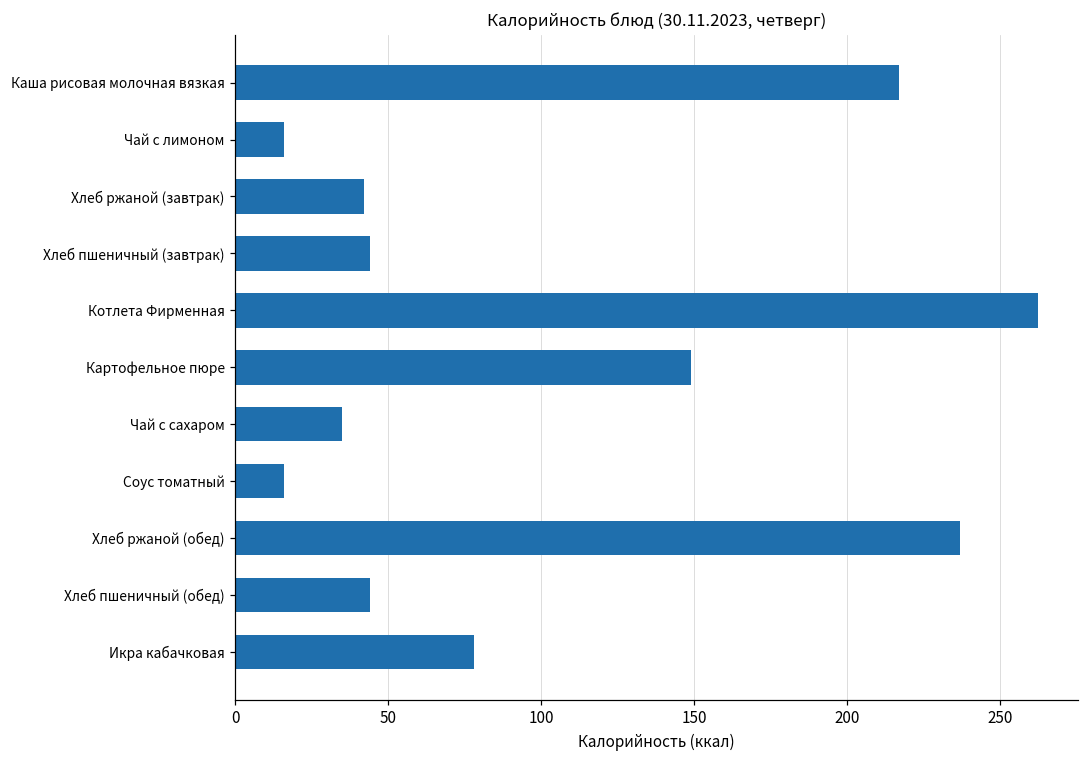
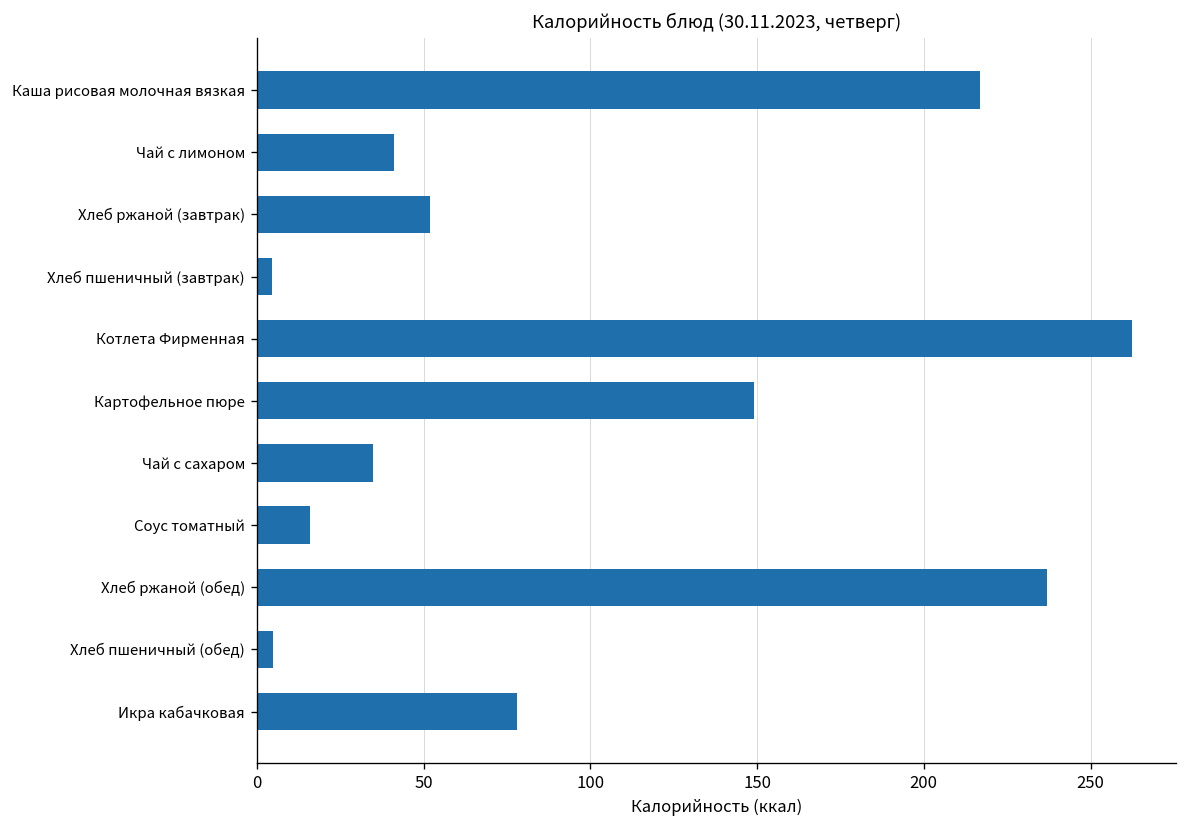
Чай с лимоном: 16 -> 41
Хлеб ржаной (завтрак): 42 -> 52
Хлеб пшеничный (завтрак): 44 -> 5
Хлеб пшеничный (обед): 44 -> 5
